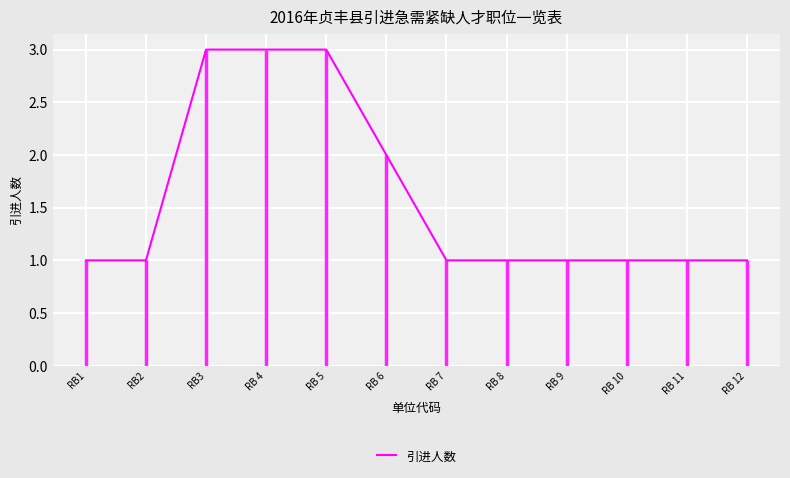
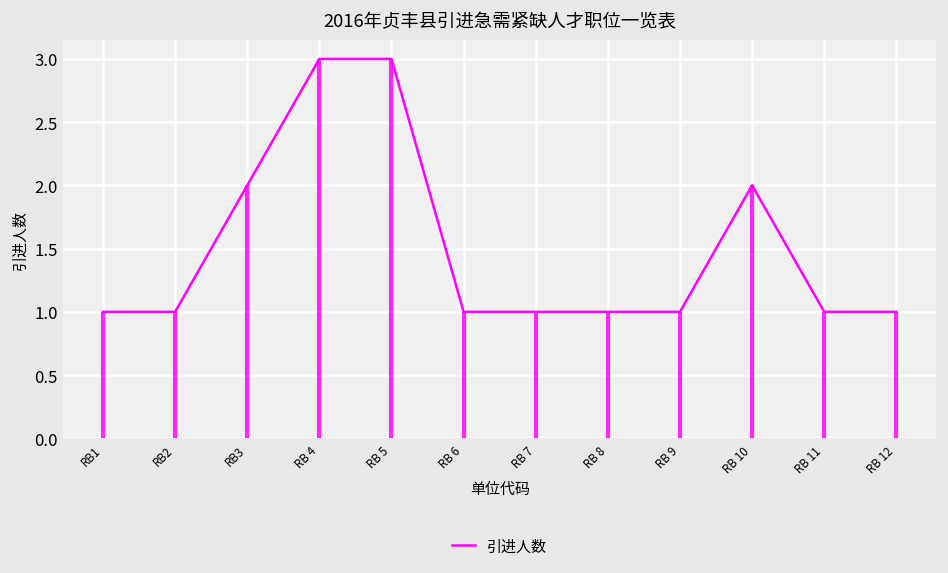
RB3: 3 -> 2
RB 6: 2 -> 1
RB 10: 1 -> 2
